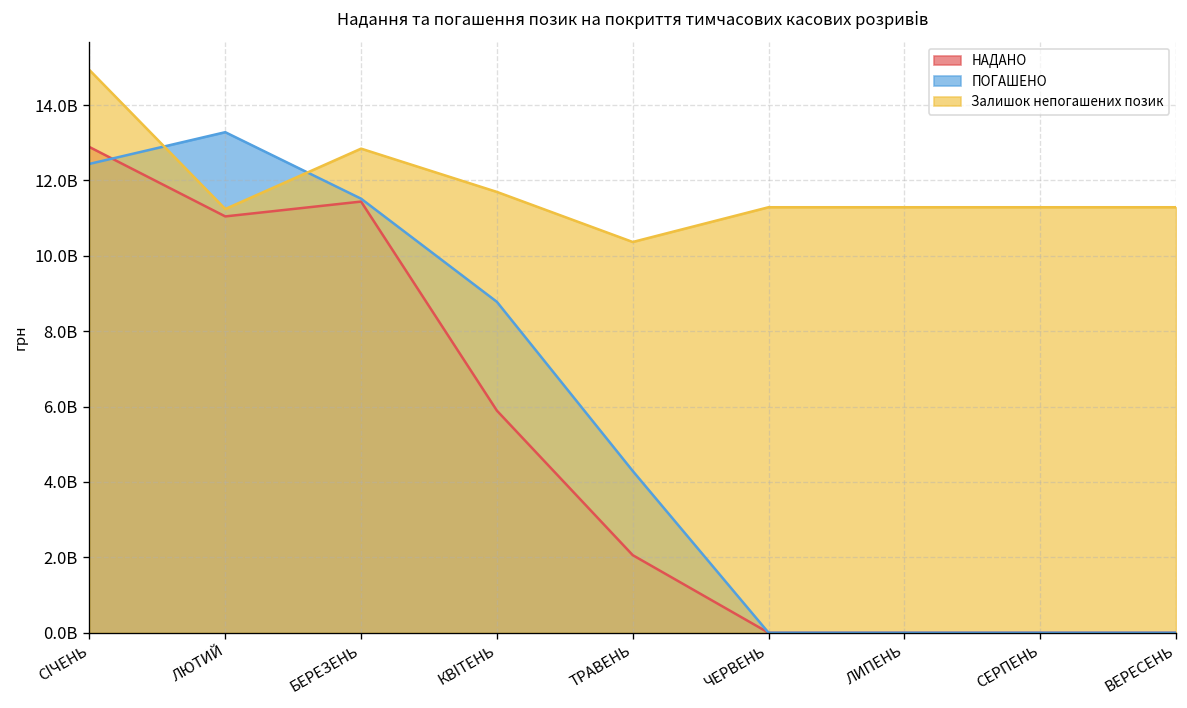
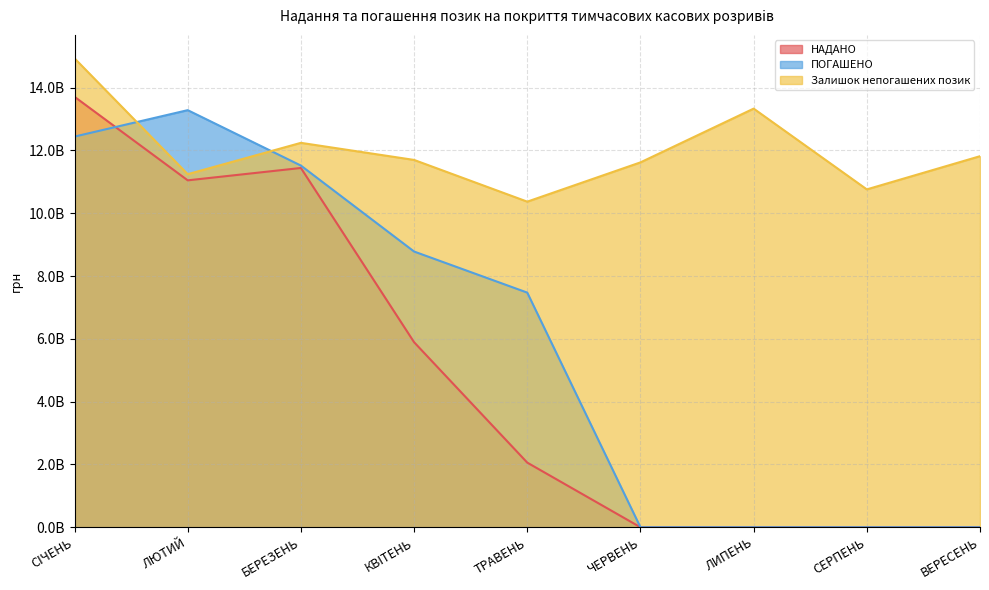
НАДАНО, СІЧЕНЬ: 12900000000 -> 13700000000
Залишок непогашених позик, БЕРЕЗЕНЬ: 12800000000 -> 12200000000
ПОГАШЕНО, ТРАВЕНЬ: 4300000000 -> 7500000000
Залишок непогашених позик, ЧЕРВЕНЬ: 11300000000 -> 11600000000
Залишок непогашених позик, ЛИПЕНЬ: 11300000000 -> 13300000000
Залишок непогашених позик, СЕРПЕНЬ: 11300000000 -> 10800000000
Залишок непогашених позик, ВЕРЕСЕНЬ: 11300000000 -> 11800000000
